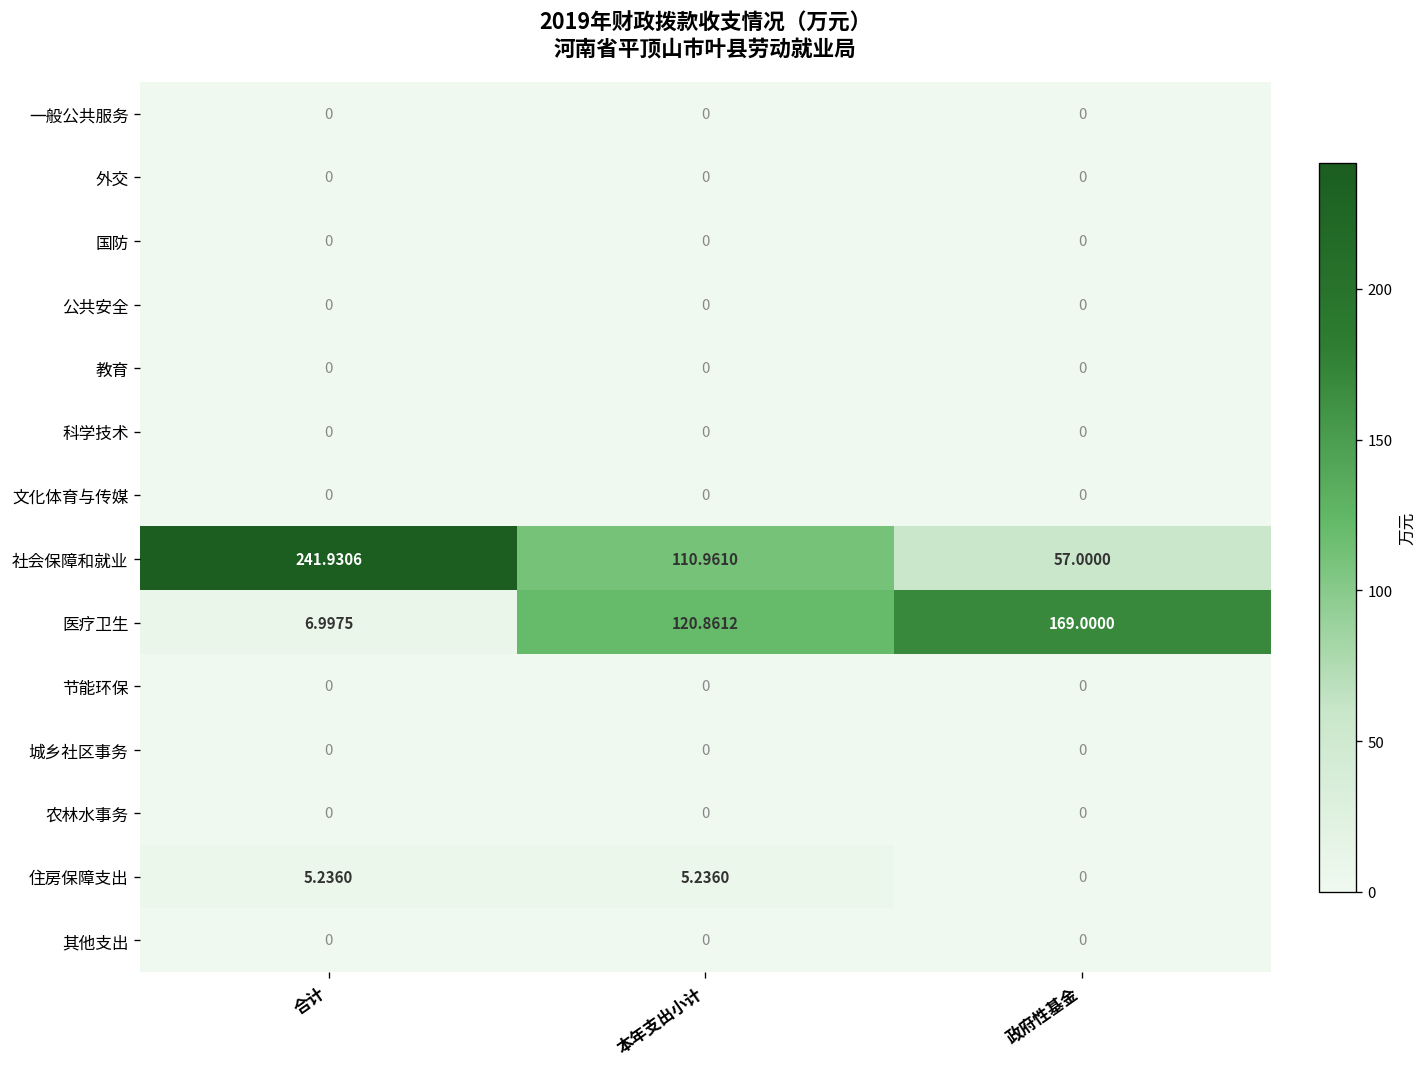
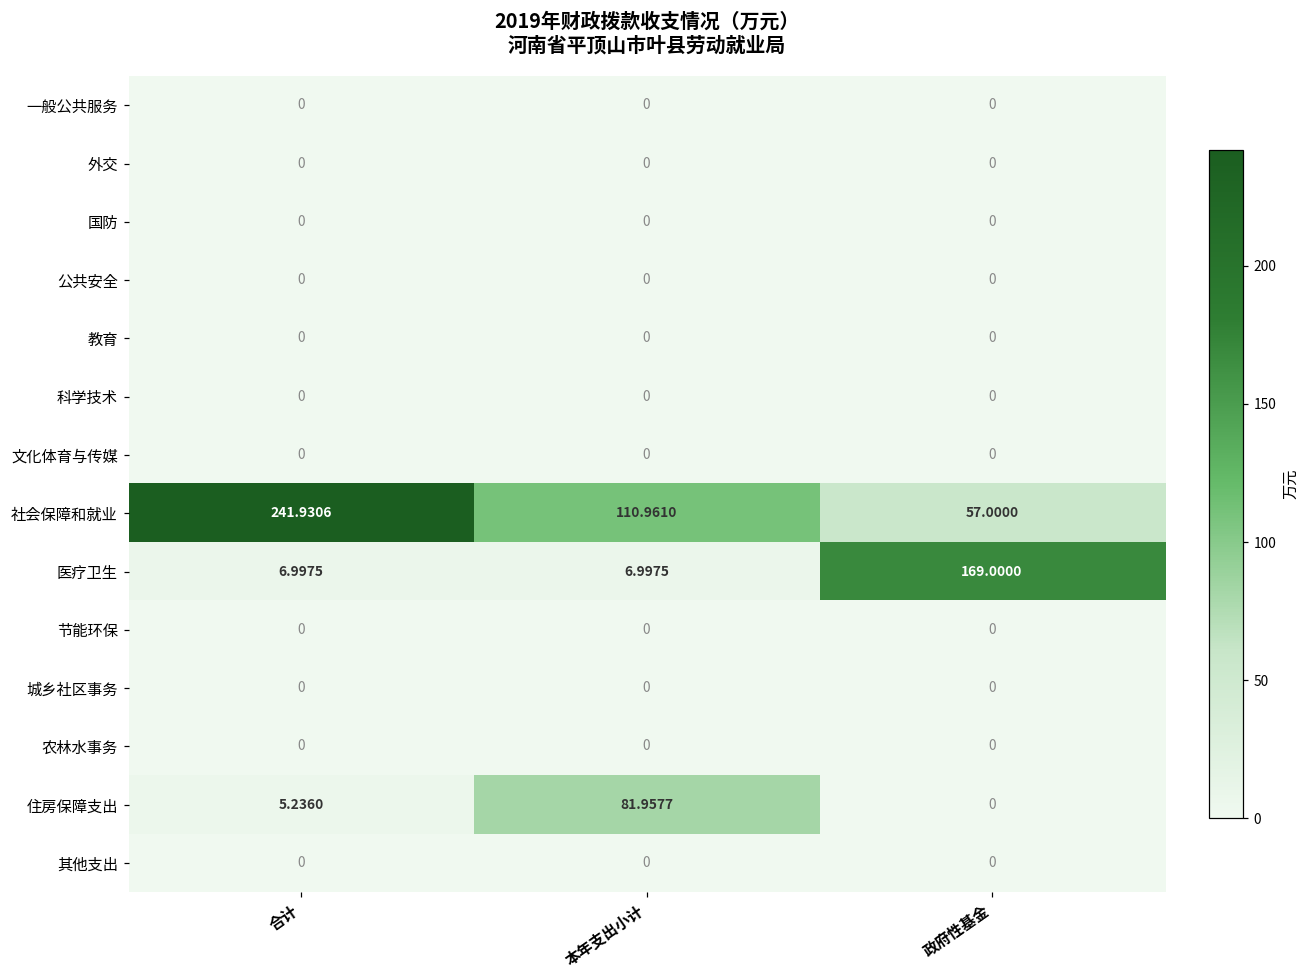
医疗卫生, 本年支出小计: 120.8612 -> 6.9975
住房保障支出, 本年支出小计: 5.2360 -> 81.9577
